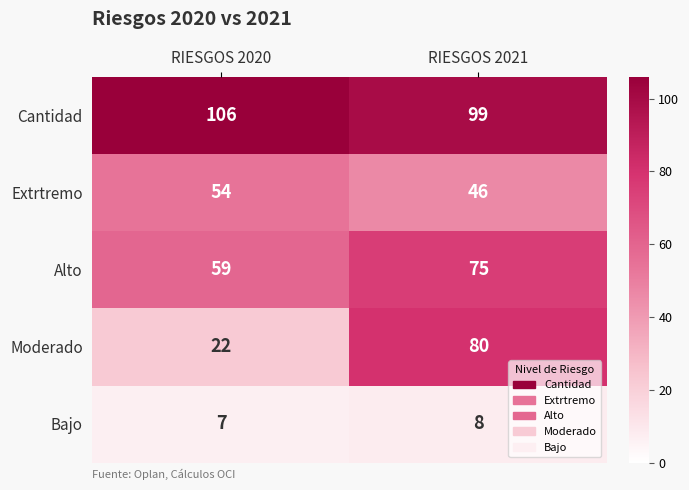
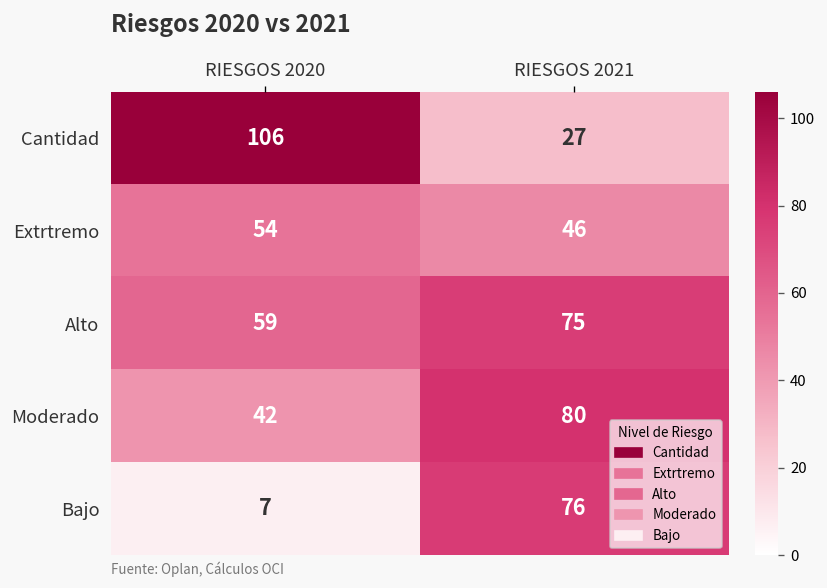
Cantidad, RIESGOS 2021: 99 -> 27
Moderado, RIESGOS 2020: 22 -> 42
Bajo, RIESGOS 2021: 8 -> 76
